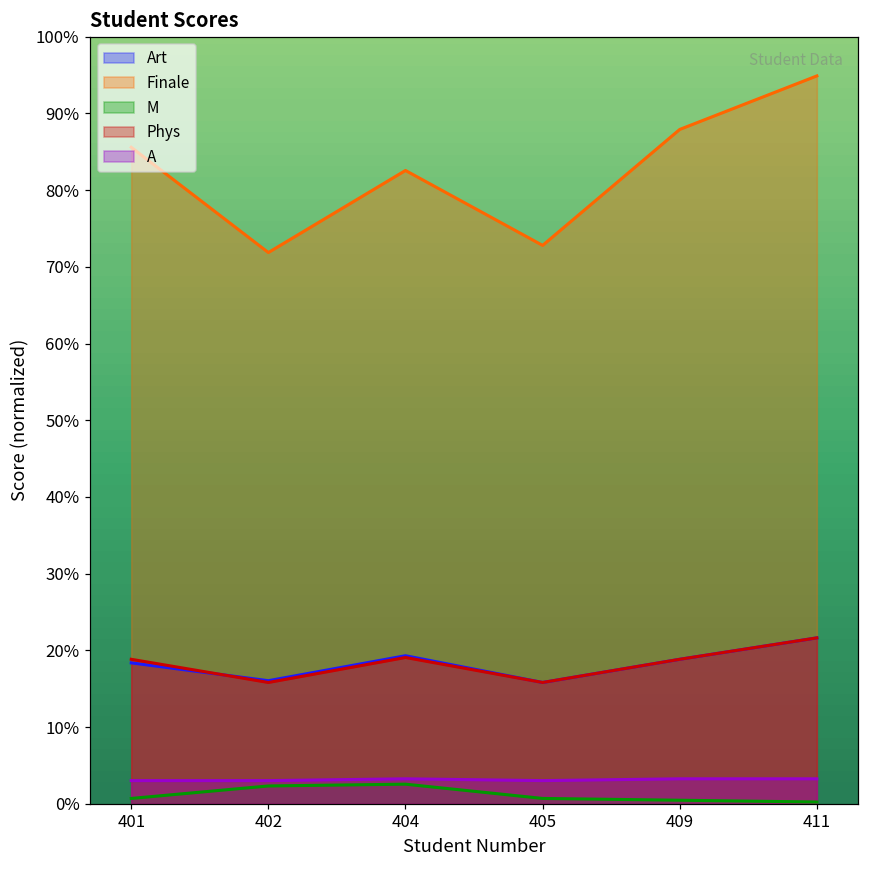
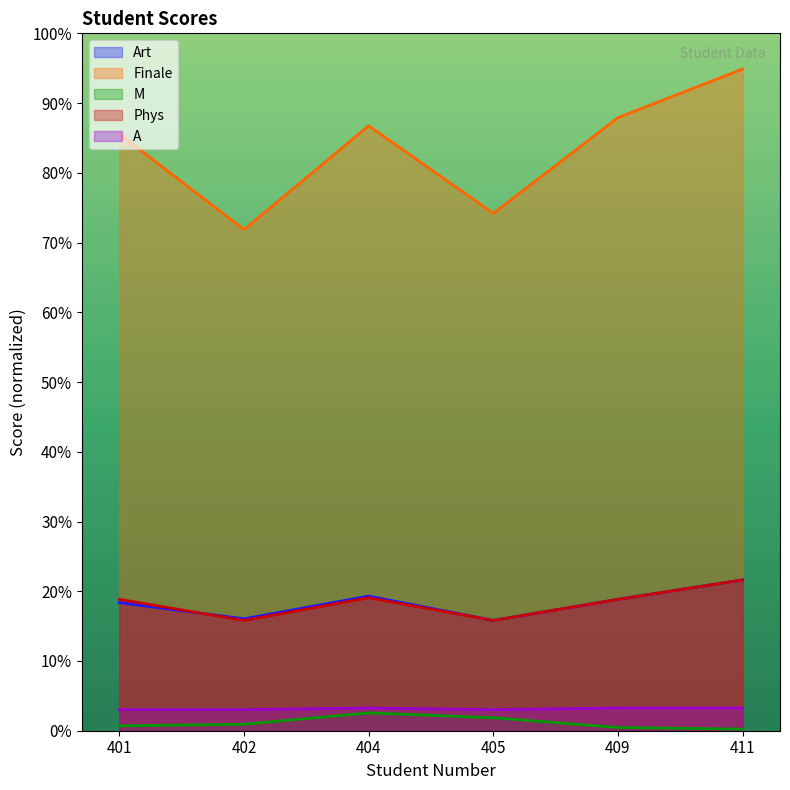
M, 402: 2% -> 1%
Finale, 404: 83% -> 87%
Finale, 405: 73% -> 74%
M, 405: 1% -> 2%
